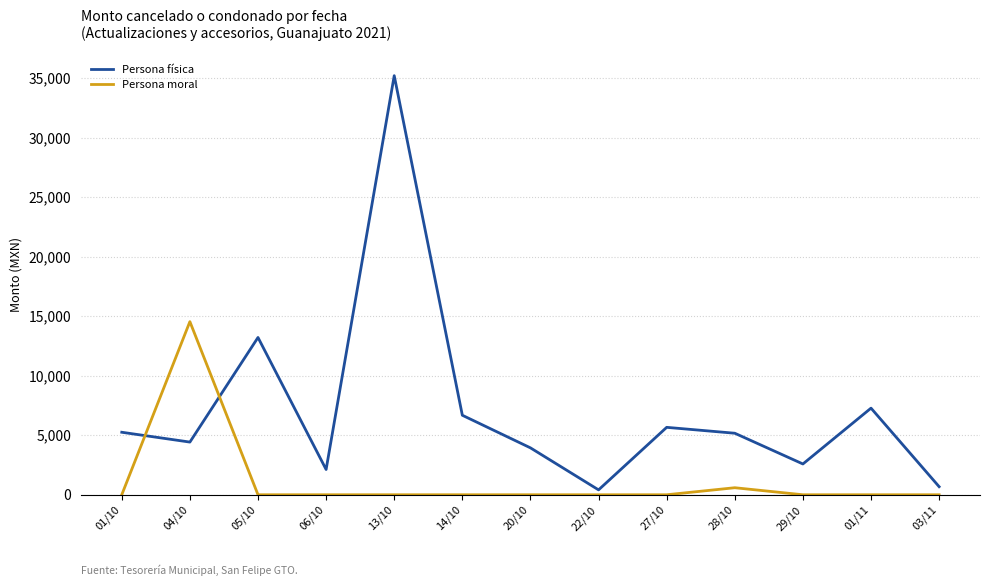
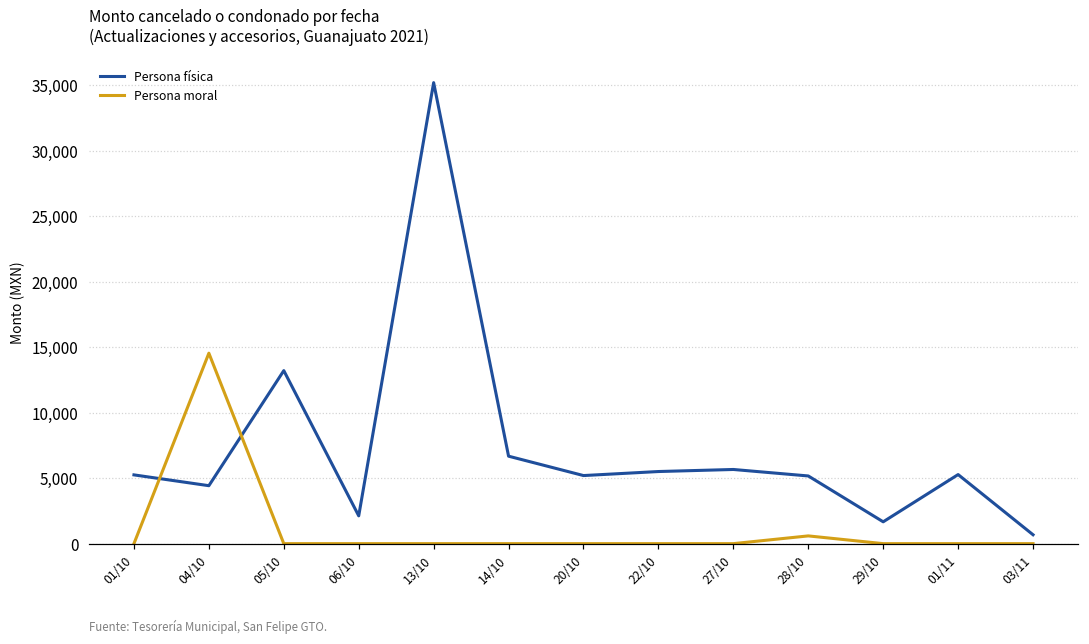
Persona física, 20/10: 3,900 -> 5,200
Persona física, 22/10: 400 -> 5,500
Persona física, 29/10: 2,600 -> 1,700
Persona física, 01/11: 7,300 -> 5,300
